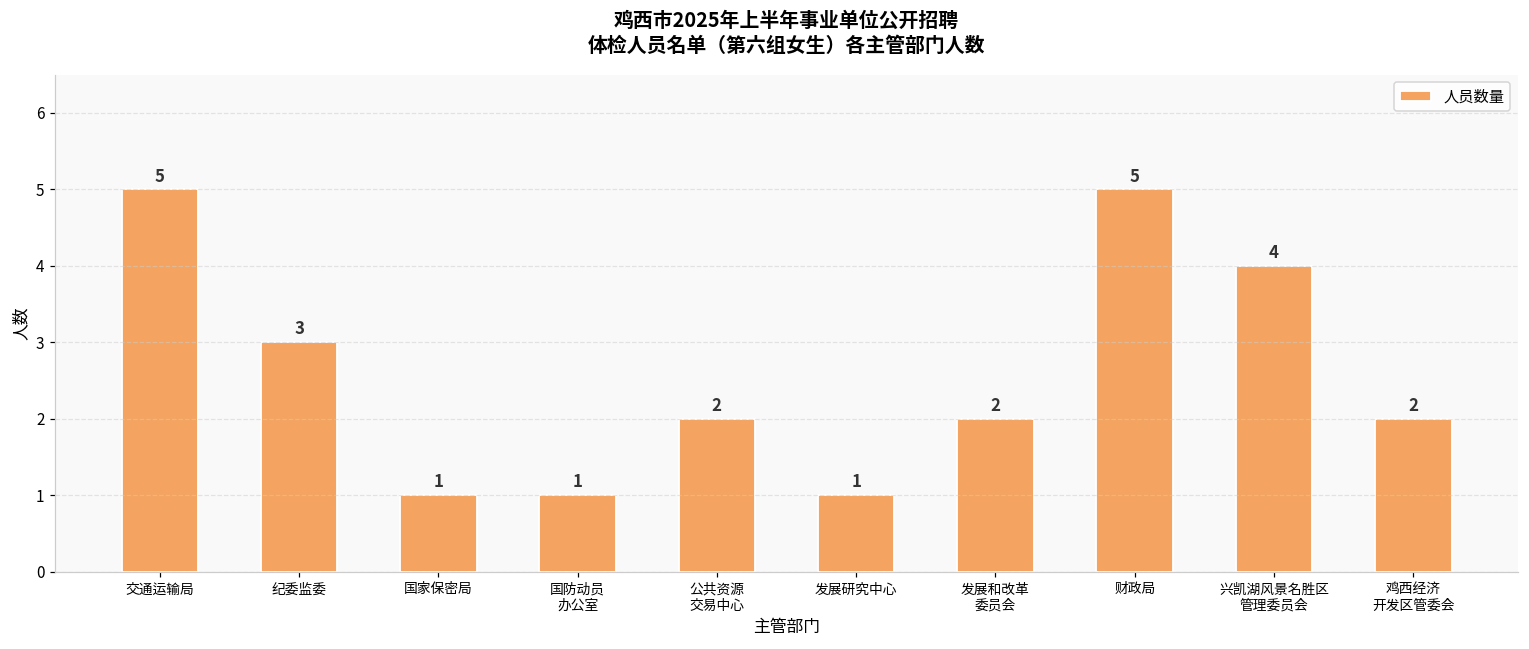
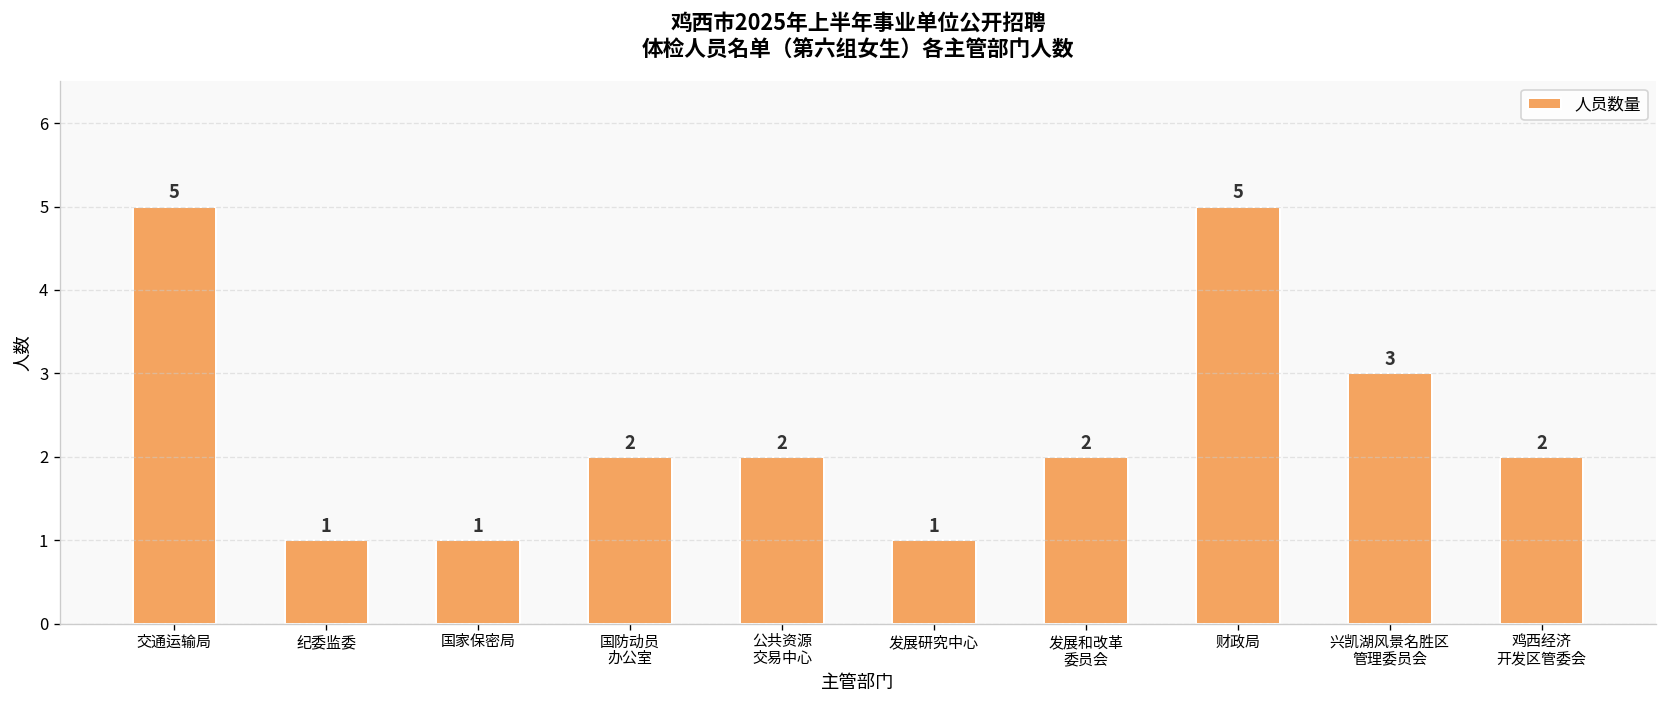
纪委监委: 3 -> 1
国防动员 办公室: 1 -> 2
兴凯湖风景名胜区 管理委员会: 4 -> 3
